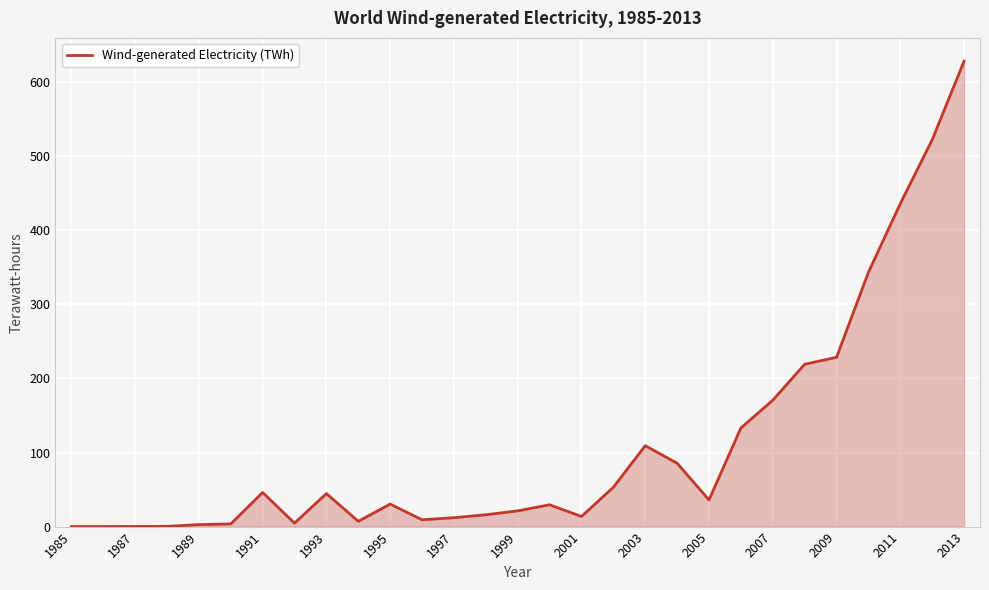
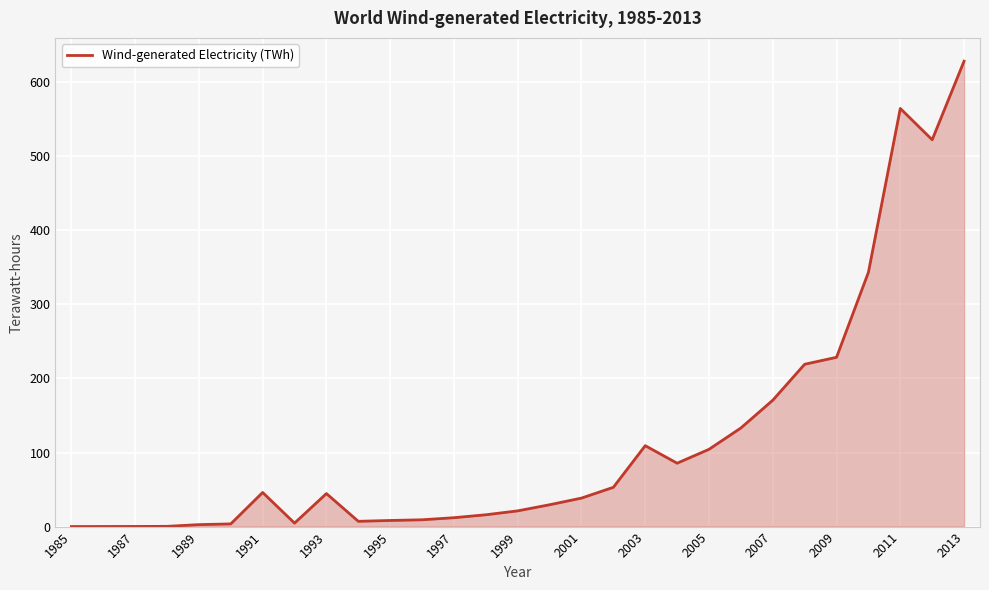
1995: 30 -> 10
2001: 10 -> 40
2005: 40 -> 100
2011: 440 -> 560
